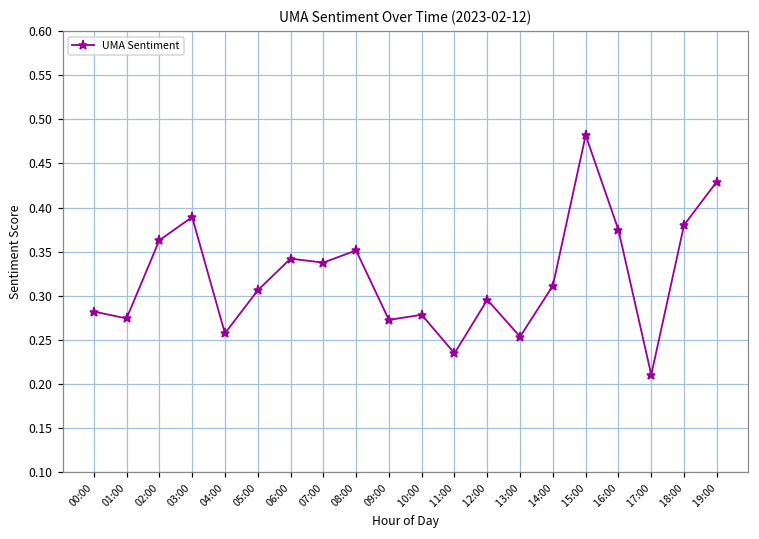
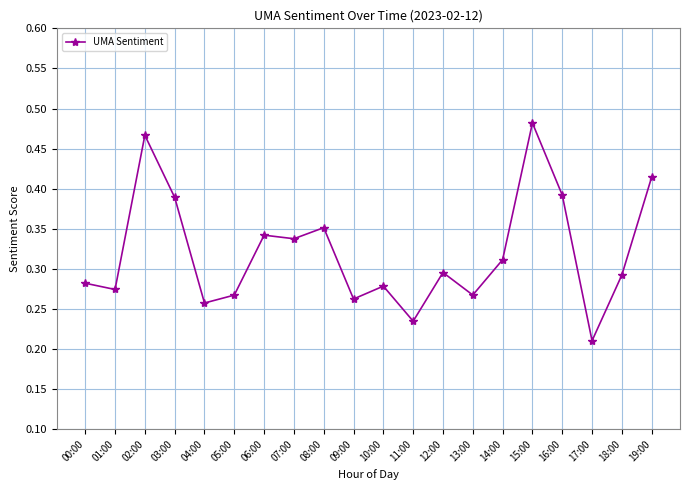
02:00: 0.36 -> 0.47
05:00: 0.31 -> 0.27
09:00: 0.27 -> 0.26
13:00: 0.25 -> 0.27
16:00: 0.37 -> 0.39
18:00: 0.38 -> 0.29
19:00: 0.43 -> 0.41
